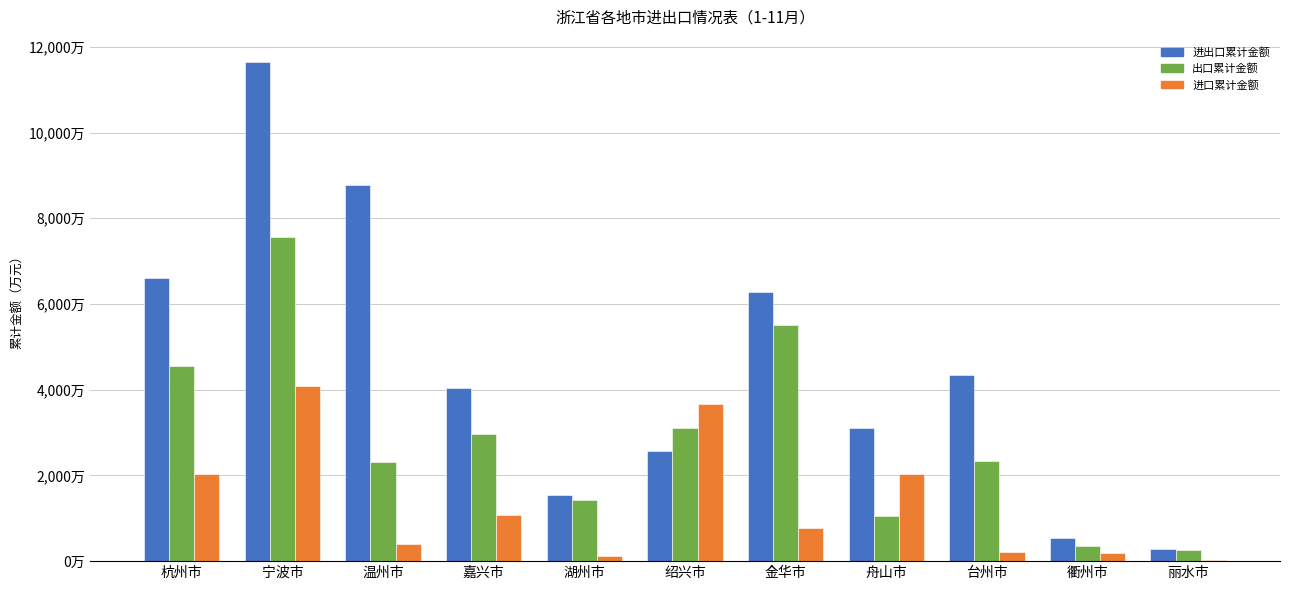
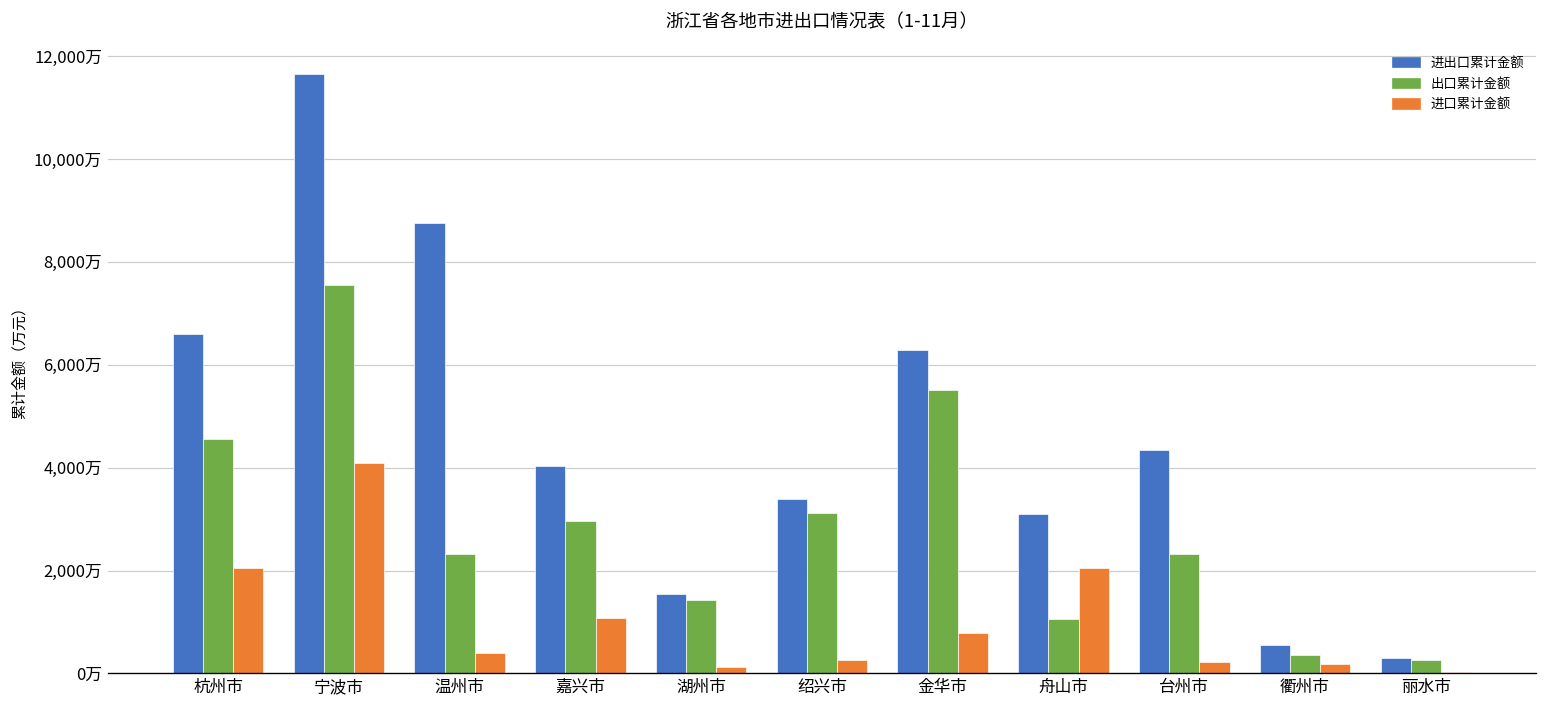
进出口累计金额, 绍兴市: 2,600万 -> 3,400万
进口累计金额, 绍兴市: 3,700万 -> 300万
